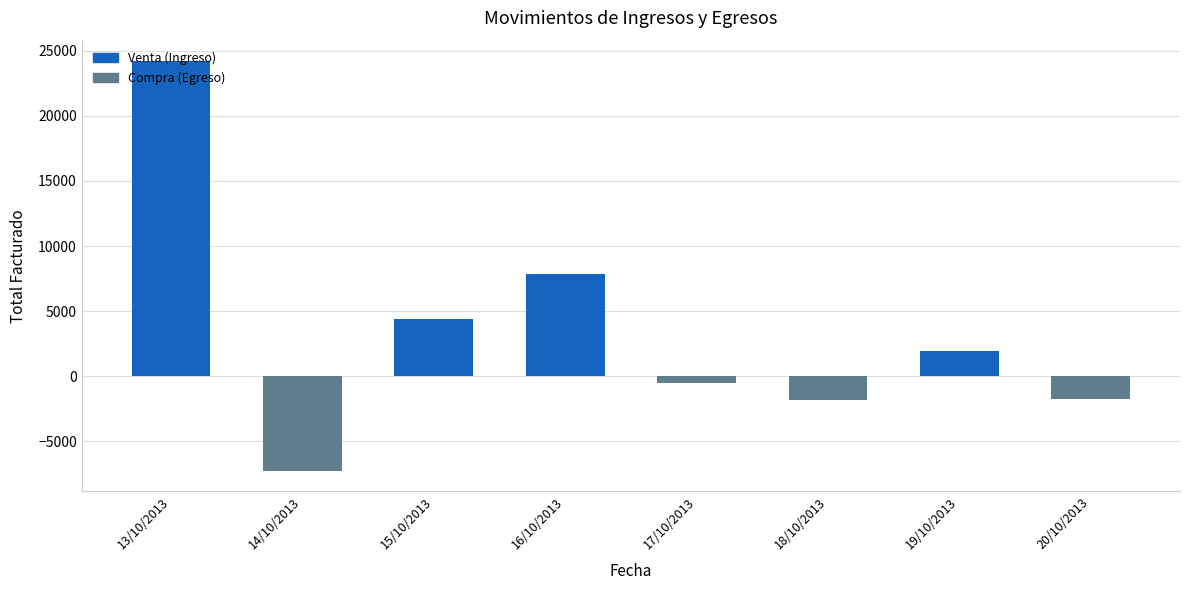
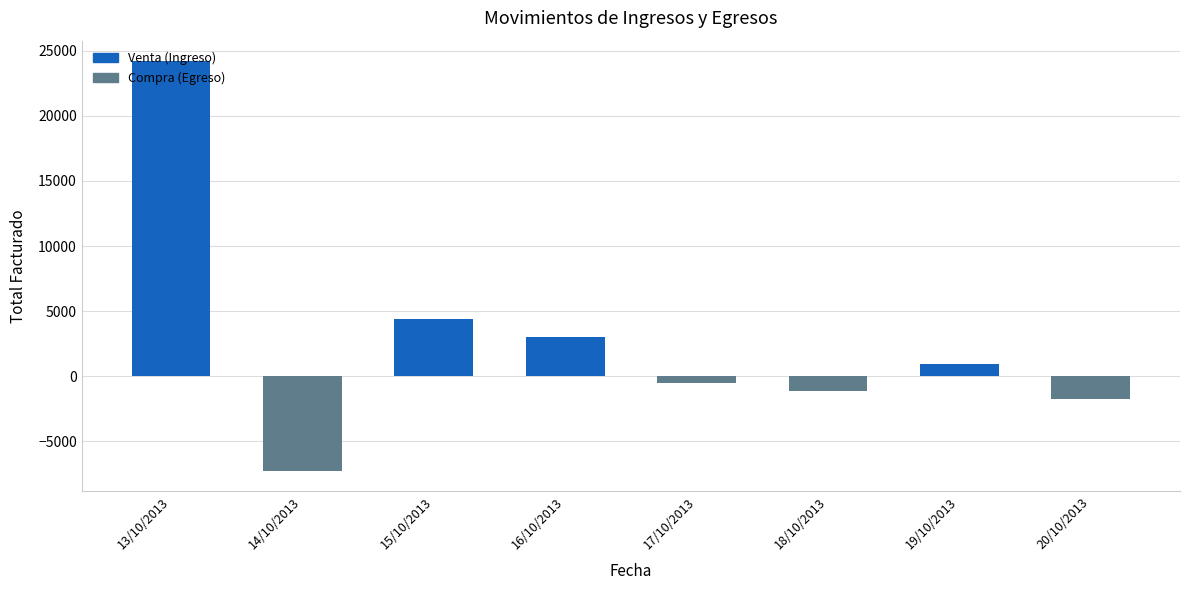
16/10/2013: 7800 -> 3000
18/10/2013: -1800 -> -1200
19/10/2013: 1900 -> 1000
